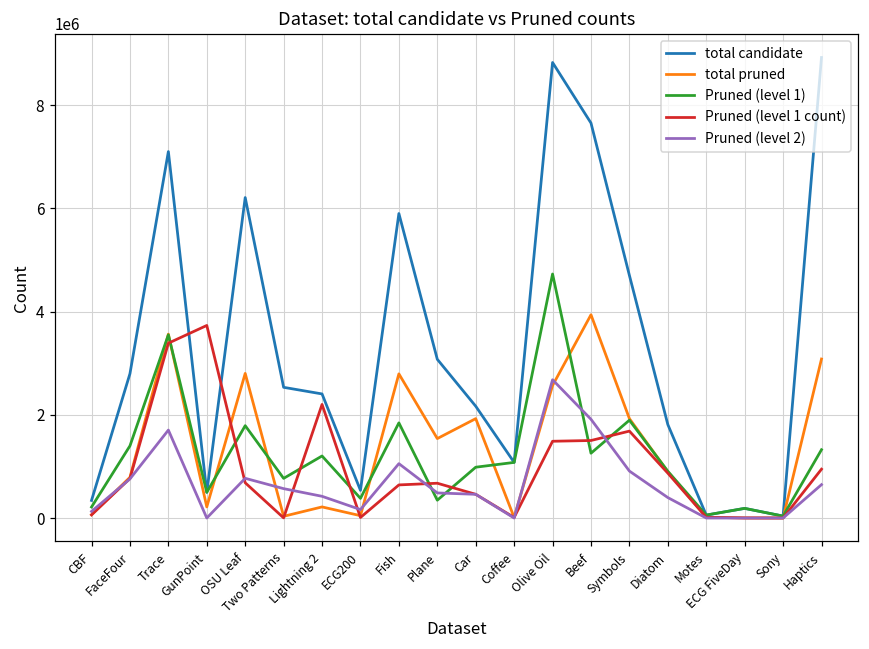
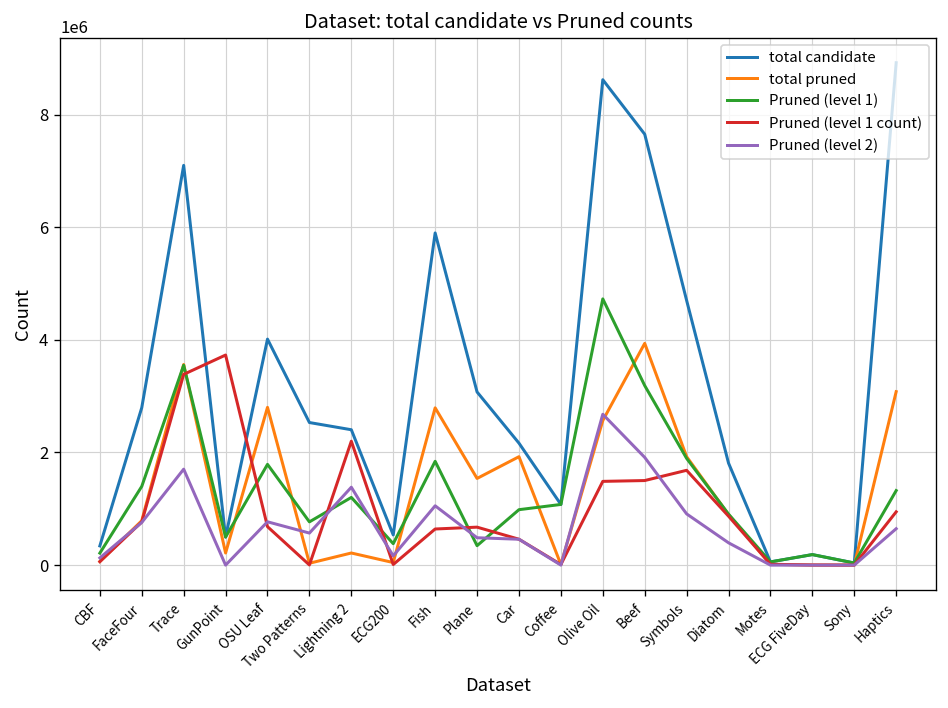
total candidate, OSU Leaf: 6200000 -> 4000000
Pruned (level 2), Lightning 2: 400000 -> 1400000
total candidate, Olive Oil: 8800000 -> 8600000
Pruned (level 1), Beef: 1300000 -> 3200000
